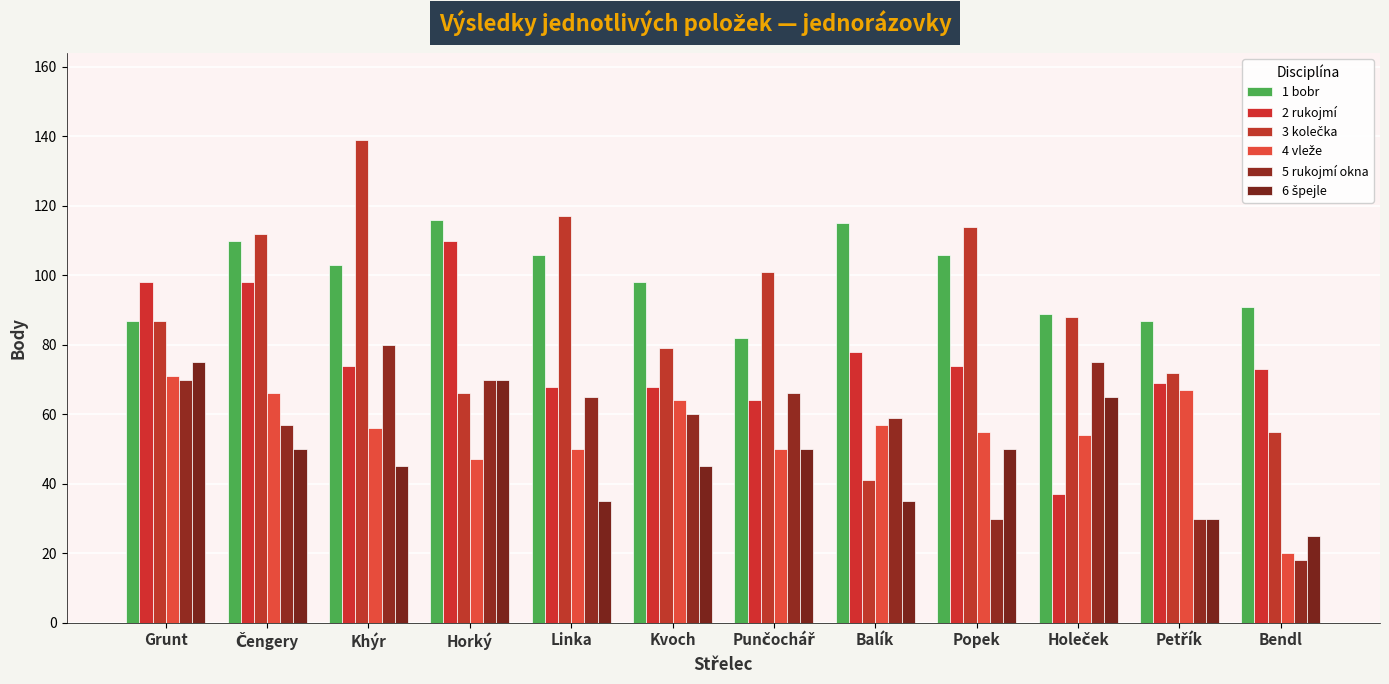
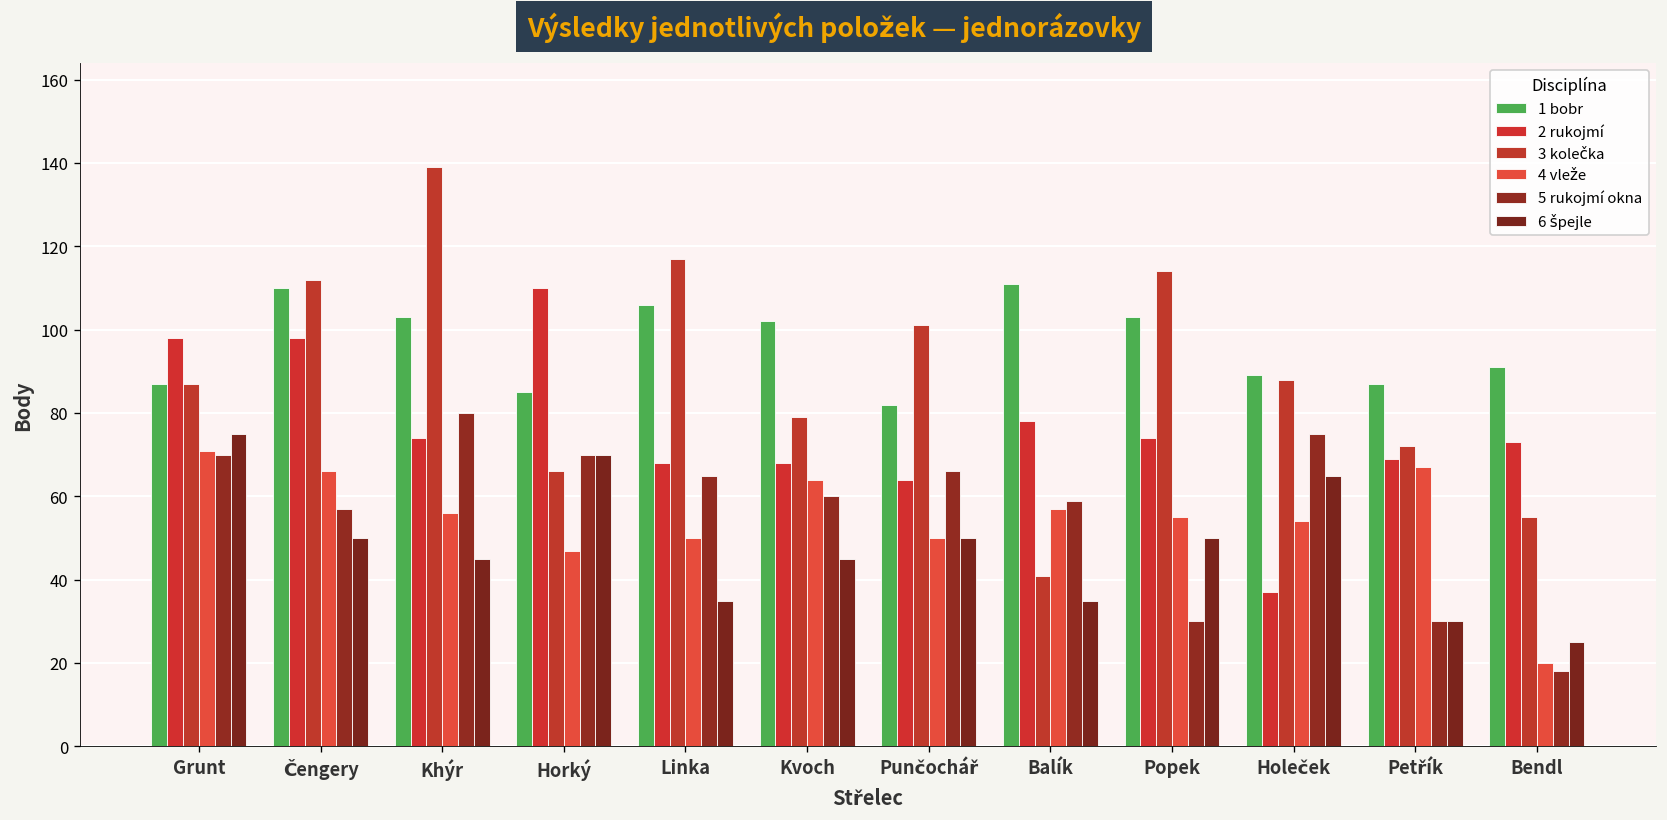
1 bobr, Horký: 116 -> 85
1 bobr, Kvoch: 98 -> 102
1 bobr, Balík: 115 -> 111
1 bobr, Popek: 106 -> 103
